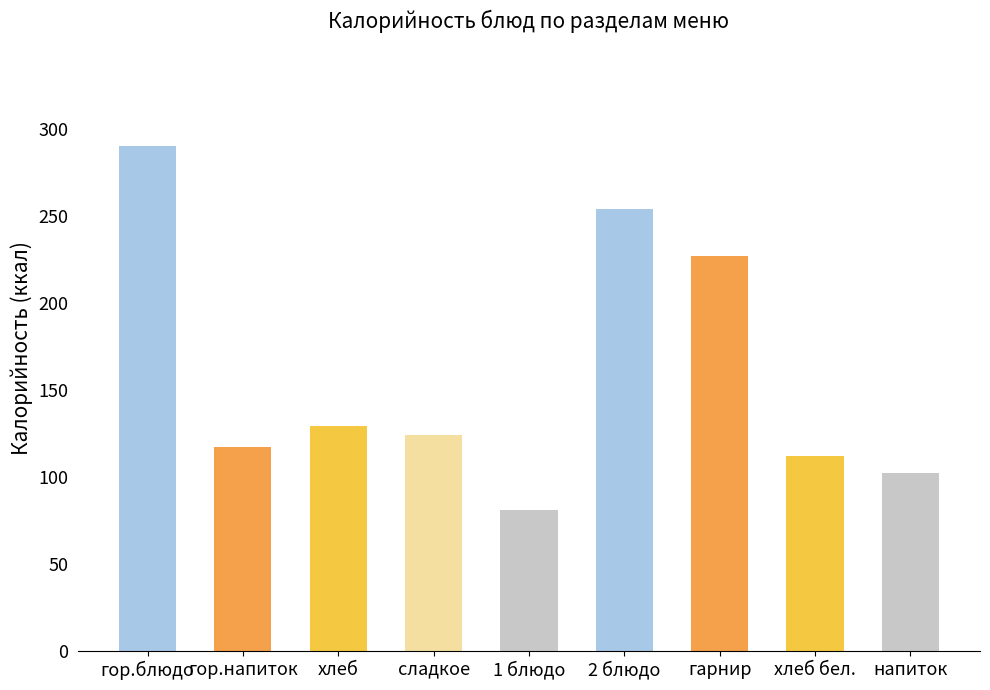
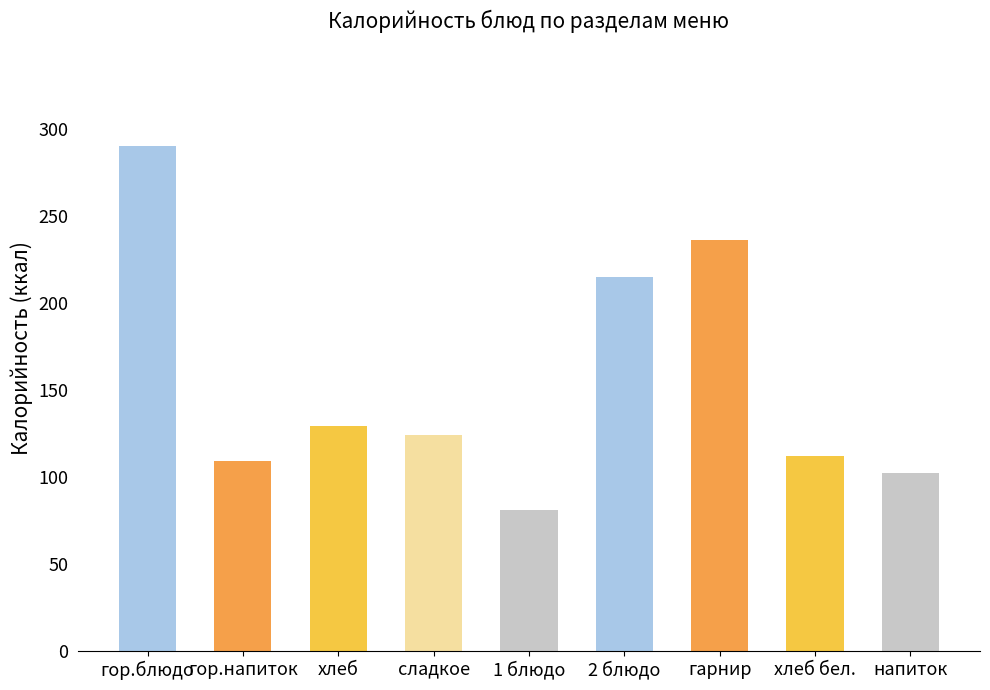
гор.напиток: 117 -> 109
2 блюдо: 254 -> 215
гарнир: 227 -> 236
